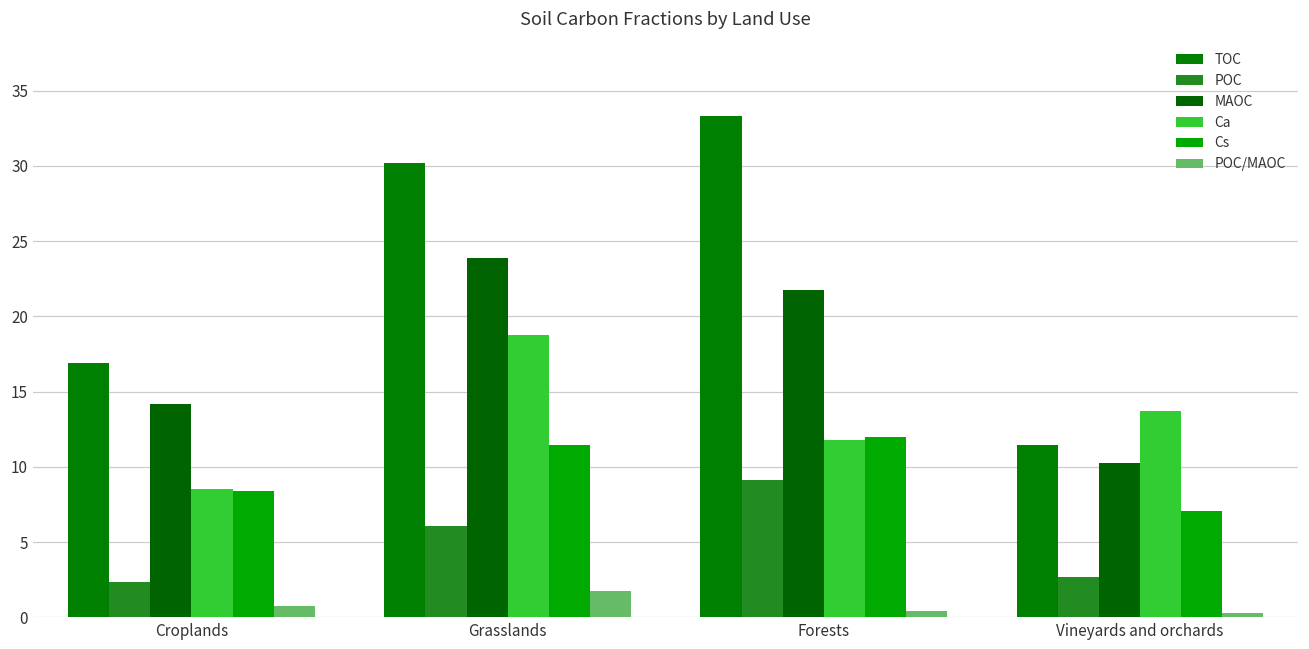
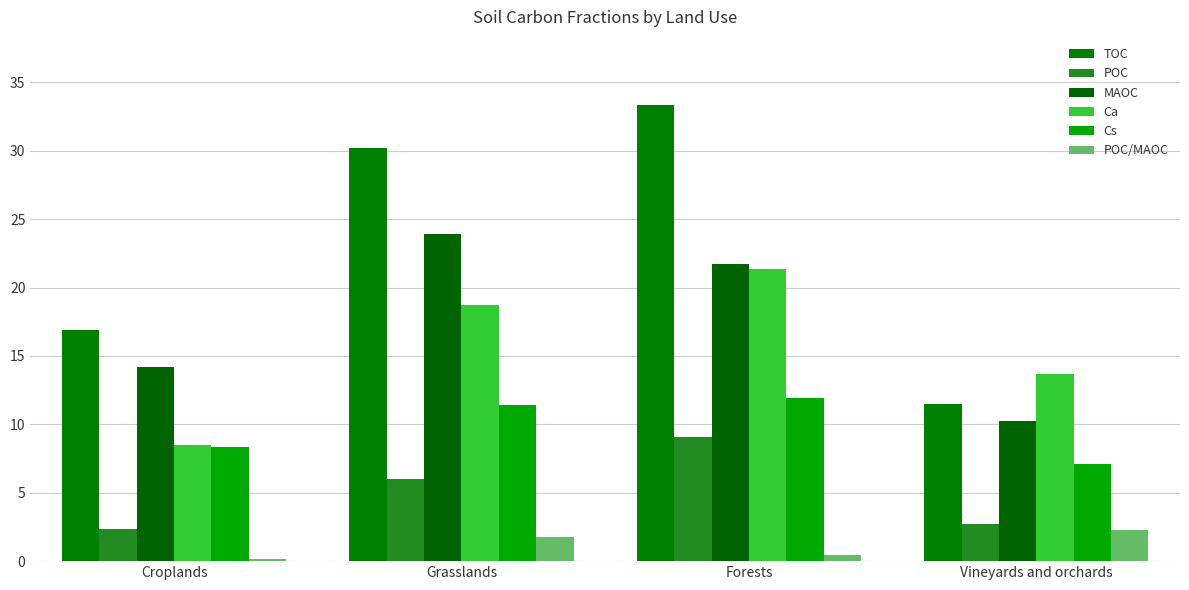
POC/MAOC, Croplands: 0.8 -> 0.2
Ca, Forests: 11.8 -> 21.4
POC/MAOC, Vineyards and orchards: 0.3 -> 2.3
